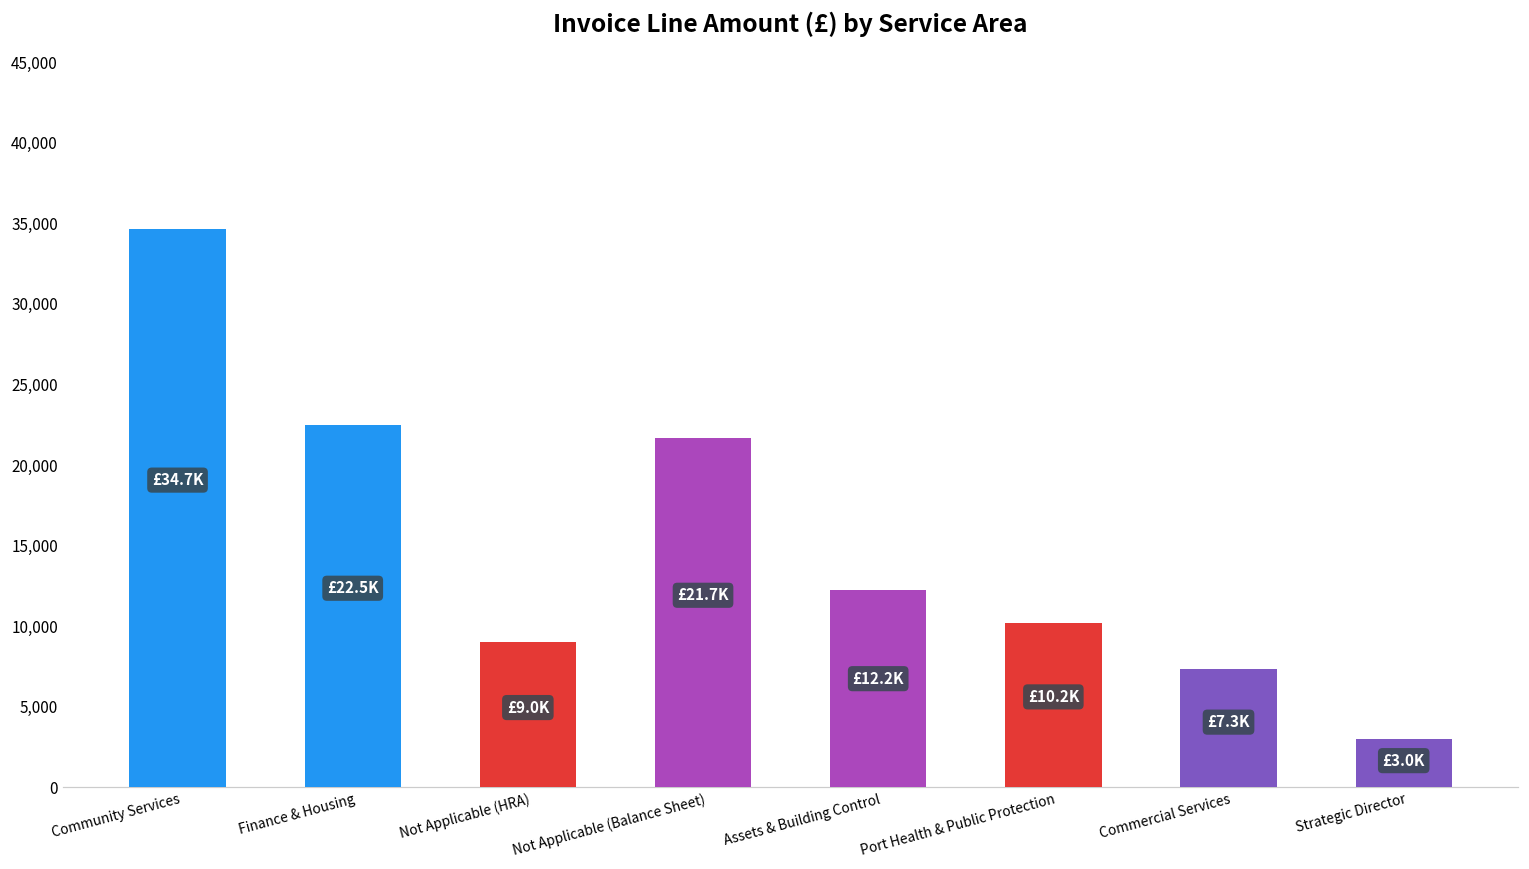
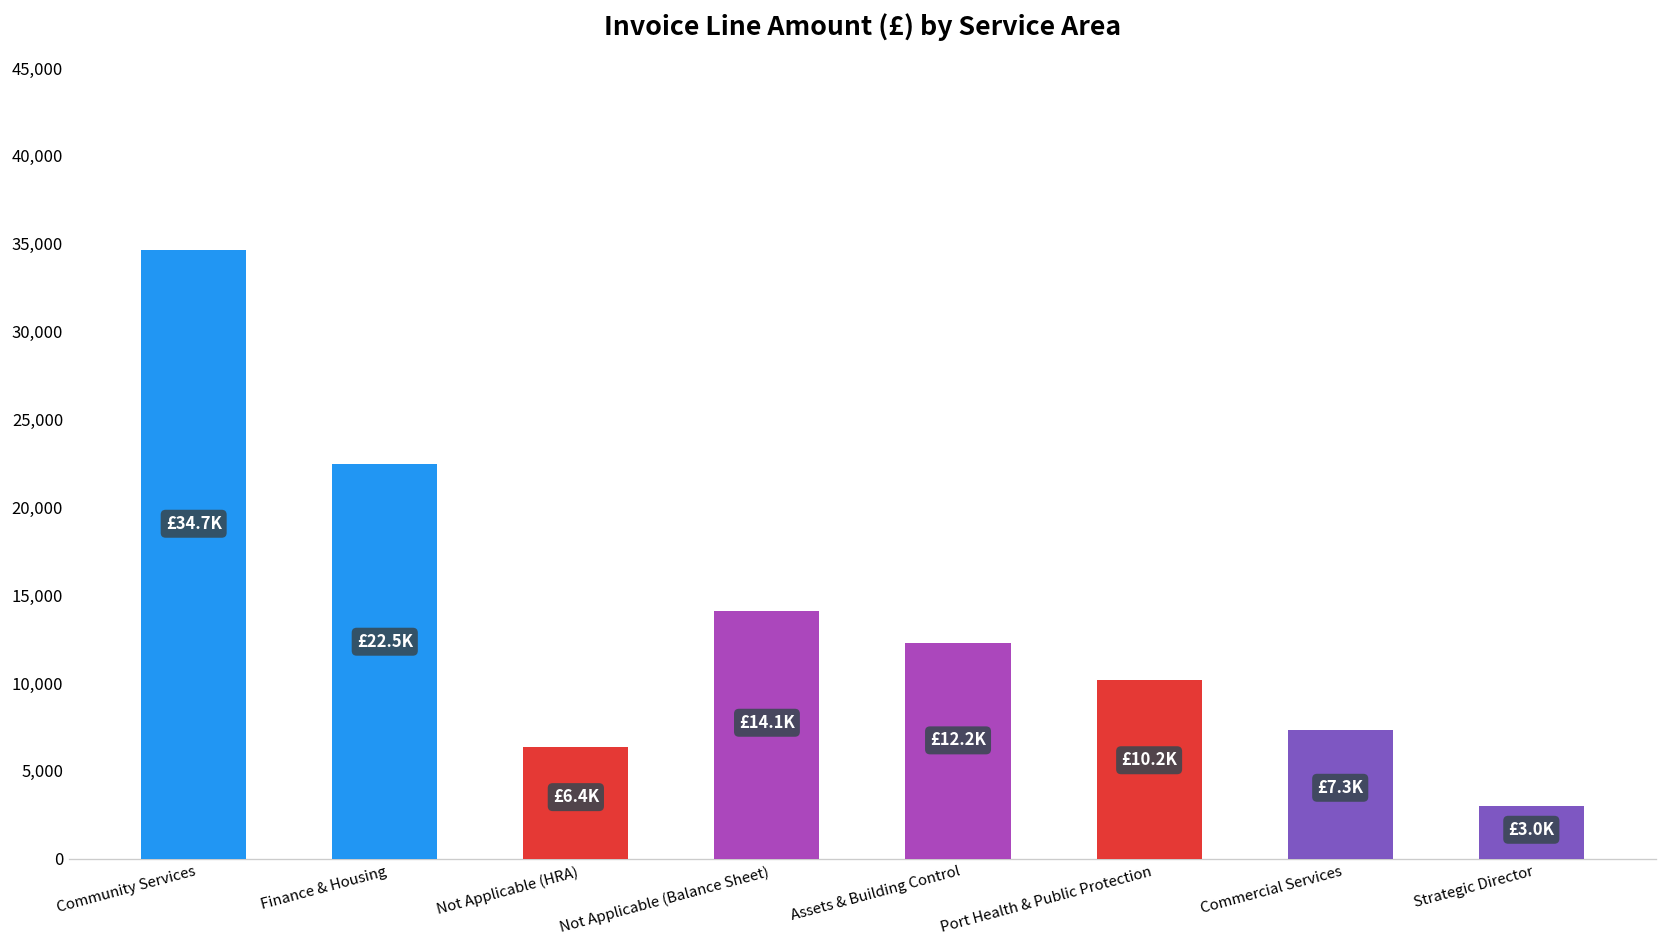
Not Applicable (HRA): £9.0K -> £6.4K
Not Applicable (Balance Sheet): £21.7K -> £14.1K
